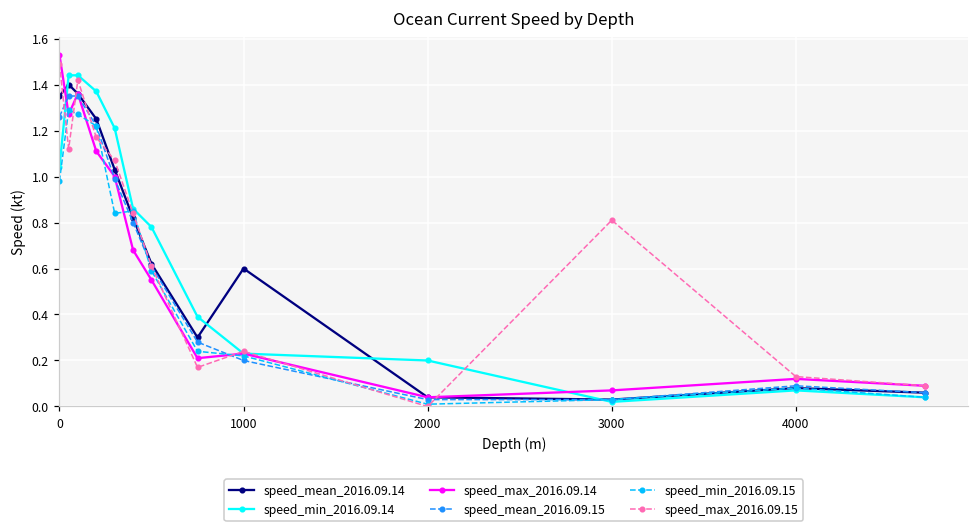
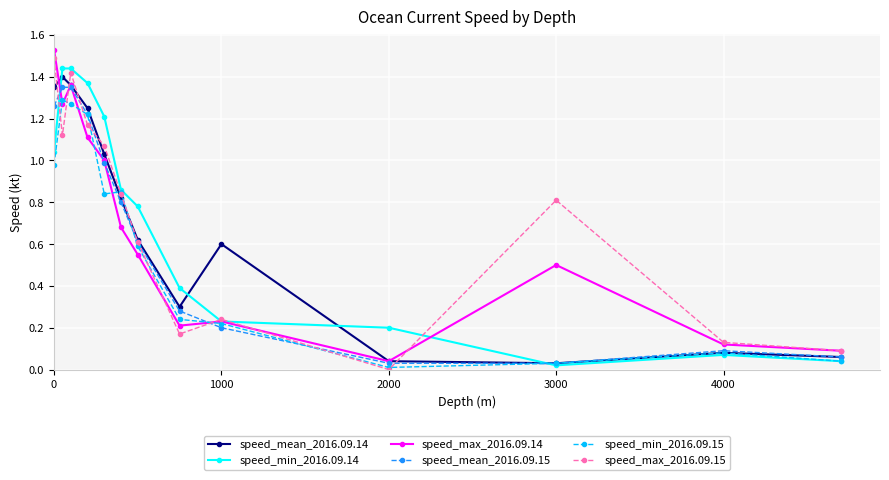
speed_max_2016.09.14, 3000: 0.07 -> 0.50
